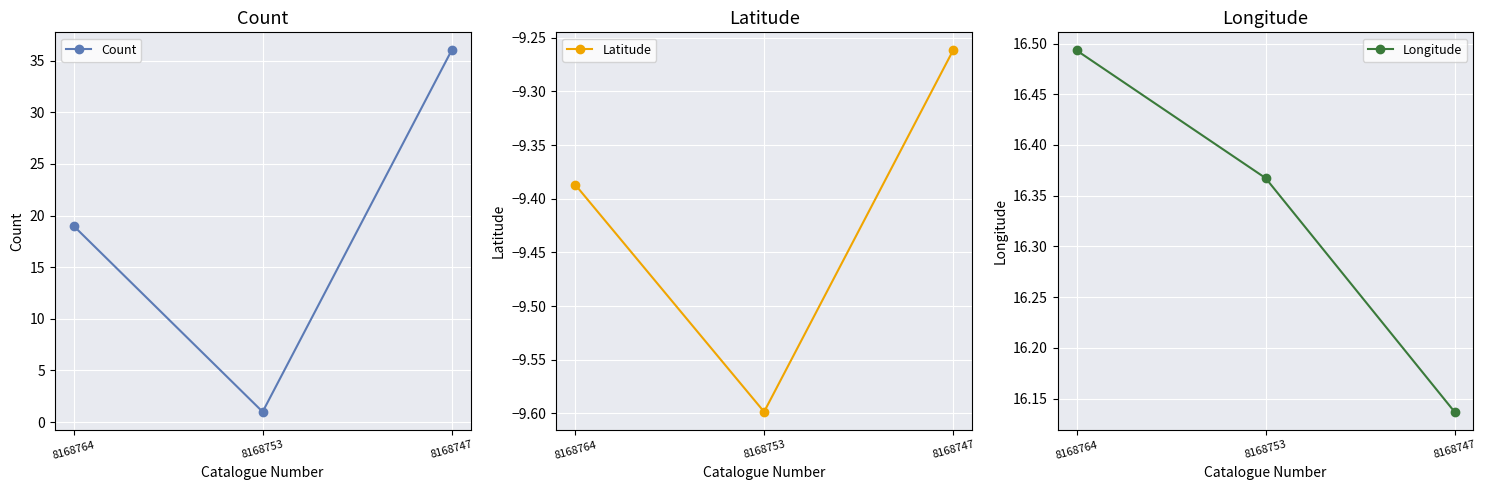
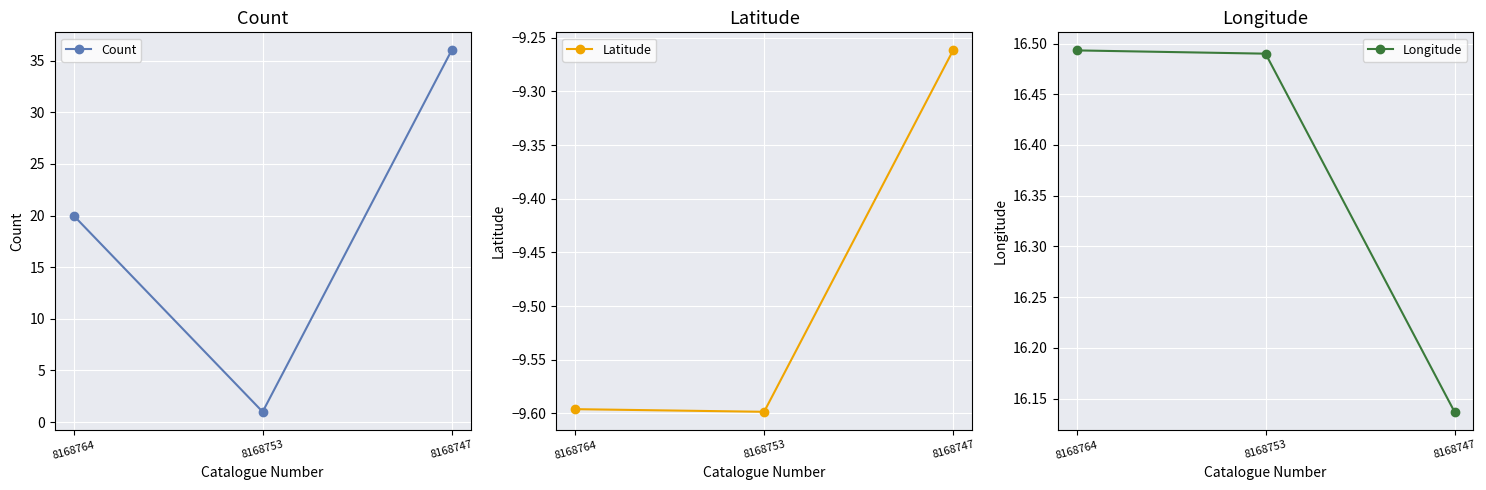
Count, 8168764: 19 -> 20
Latitude, 8168764: -9.387 -> -9.596
Longitude, 8168753: 16.367 -> 16.490
